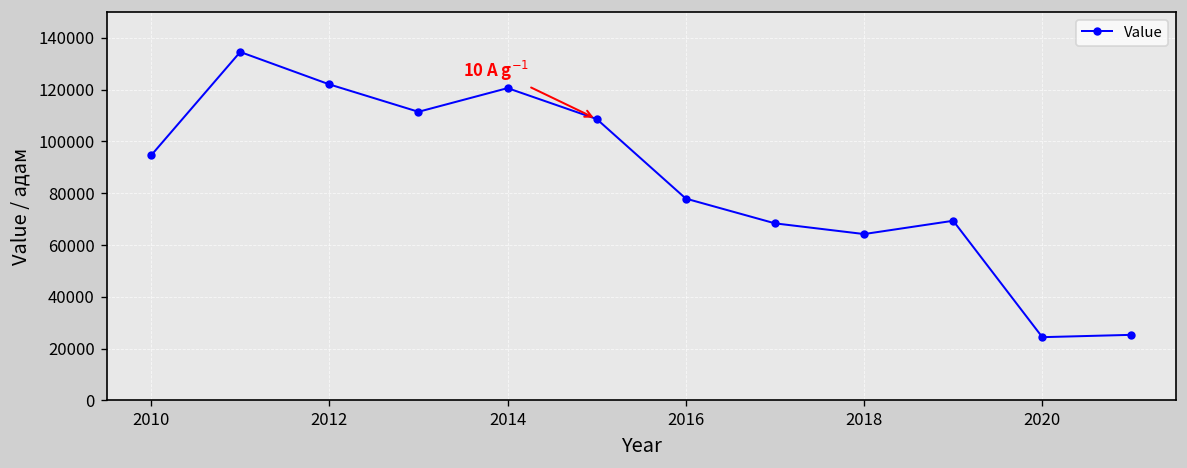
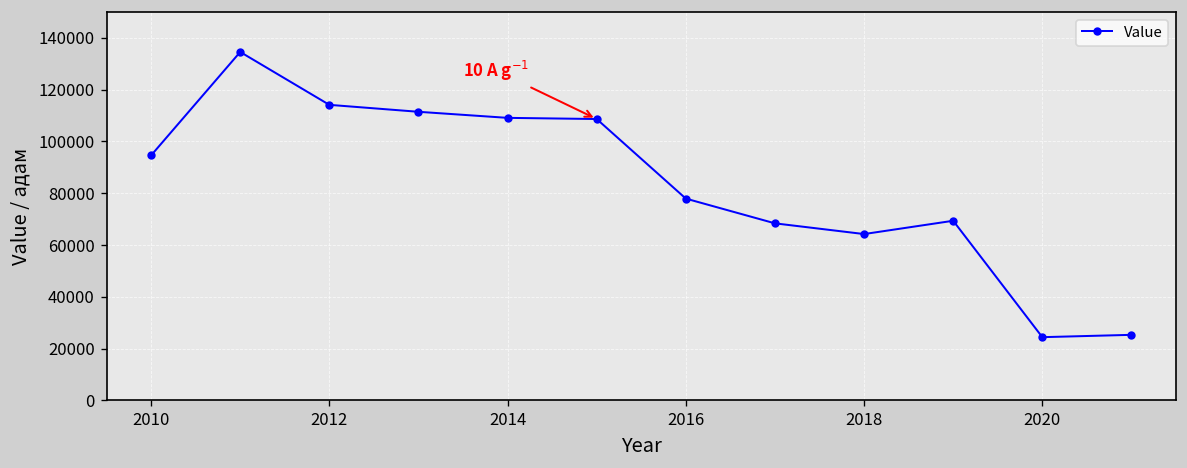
2012: 122000 -> 114000
2014: 121000 -> 109000
